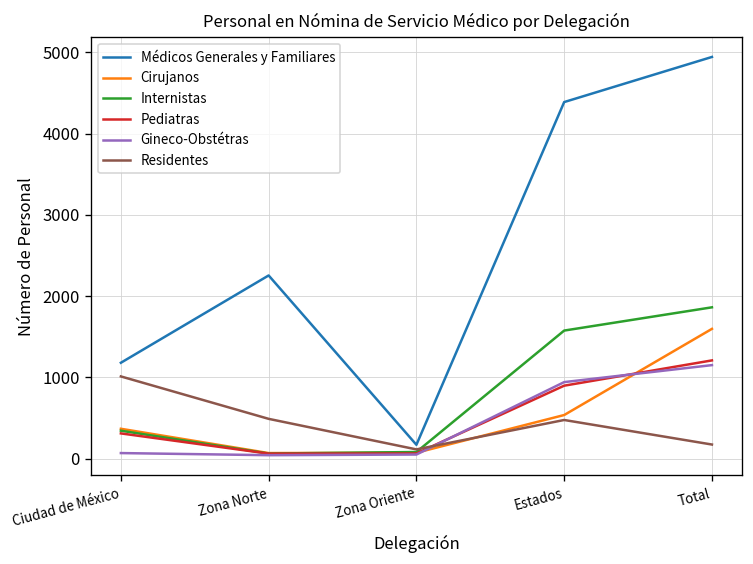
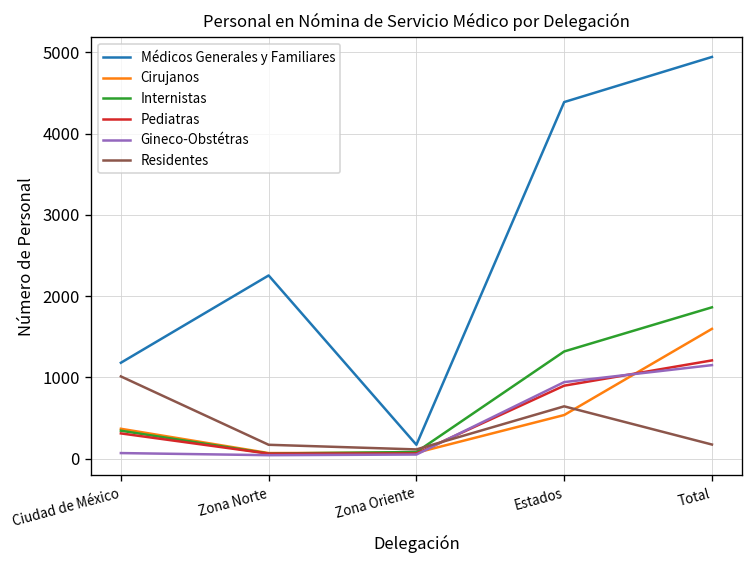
Residentes, Zona Norte: 500 -> 200
Internistas, Estados: 1600 -> 1300
Residentes, Estados: 500 -> 600
